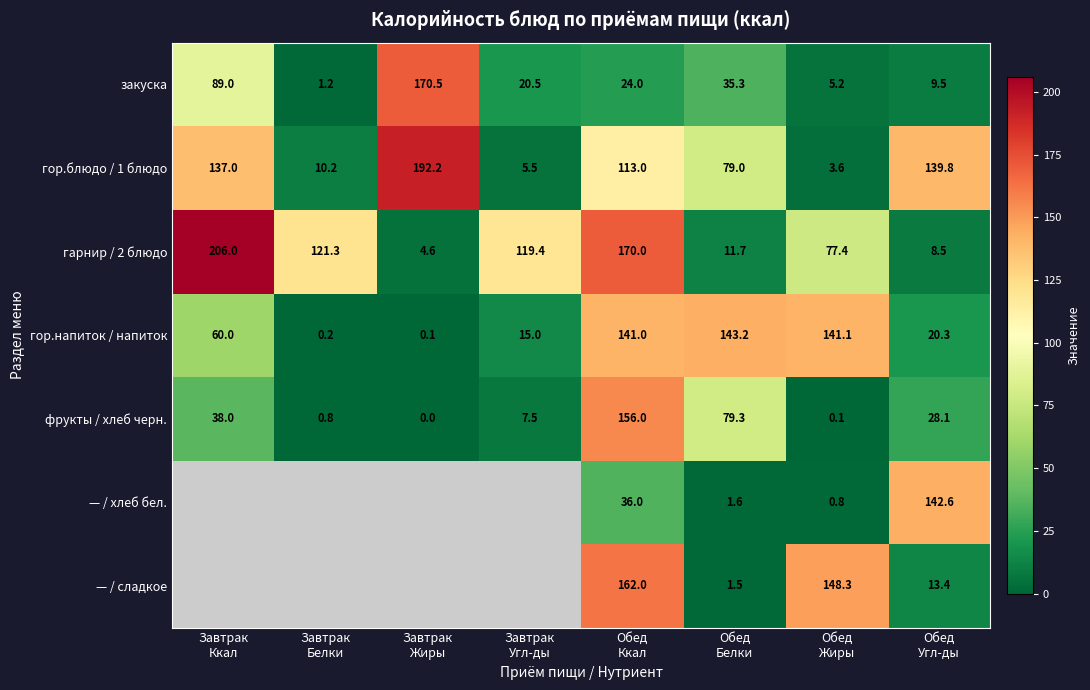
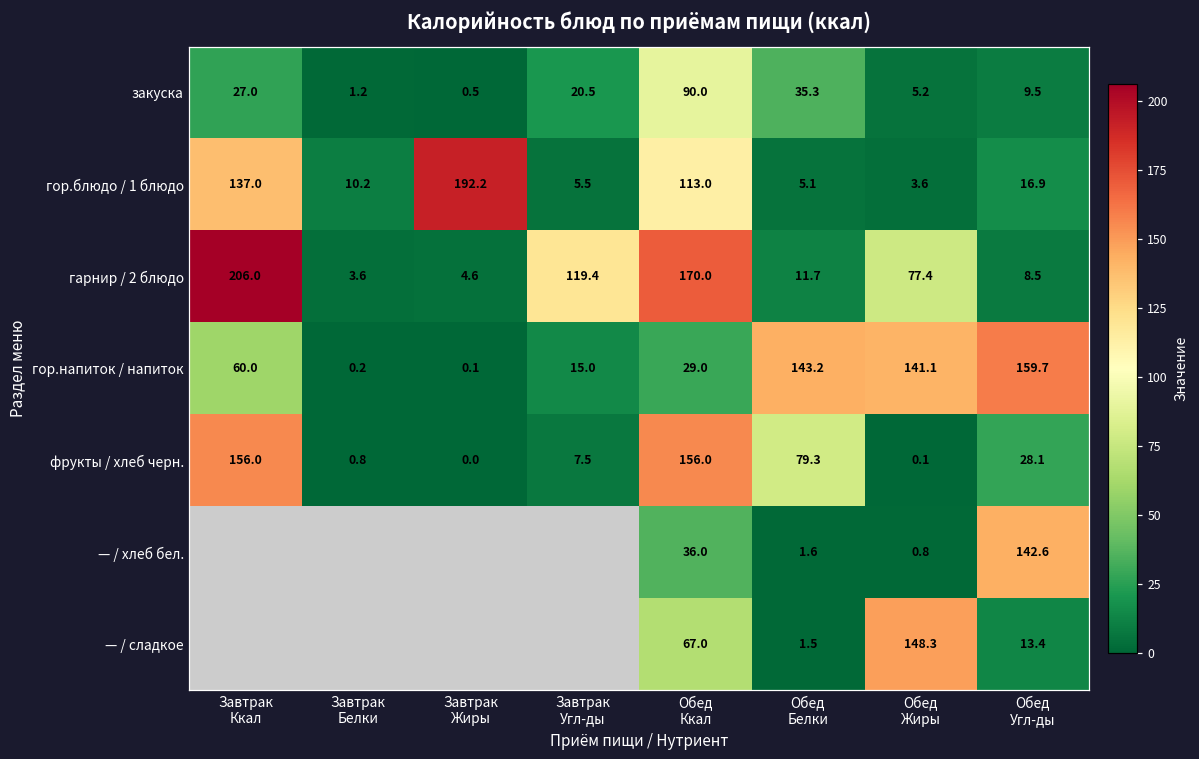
закуска, Завтрак Ккал: 89.0 -> 27.0
закуска, Завтрак Жиры: 170.5 -> 0.5
закуска, Обед Ккал: 24.0 -> 90.0
гор.блюдо / 1 блюдо, Обед Белки: 79.0 -> 5.1
гор.блюдо / 1 блюдо, Обед Угл-ды: 139.8 -> 16.9
гарнир / 2 блюдо, Завтрак Белки: 121.3 -> 3.6
гор.напиток / напиток, Обед Ккал: 141.0 -> 29.0
гор.напиток / напиток, Обед Угл-ды: 20.3 -> 159.7
фрукты / хлеб черн., Завтрак Ккал: 38.0 -> 156.0
— / сладкое, Обед Ккал: 162.0 -> 67.0
